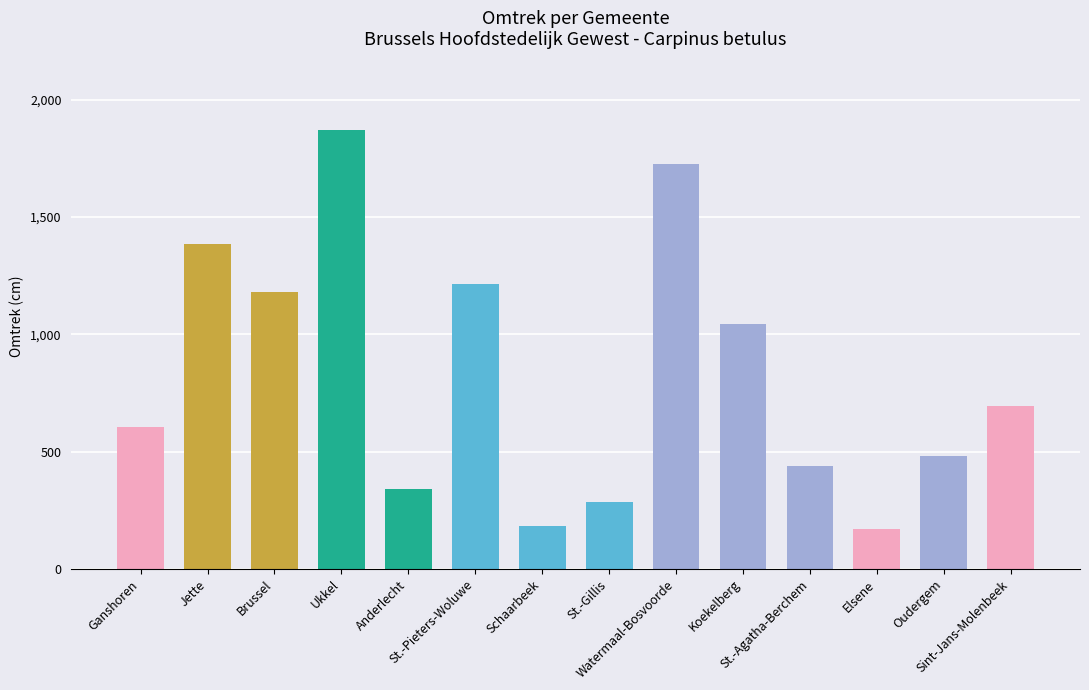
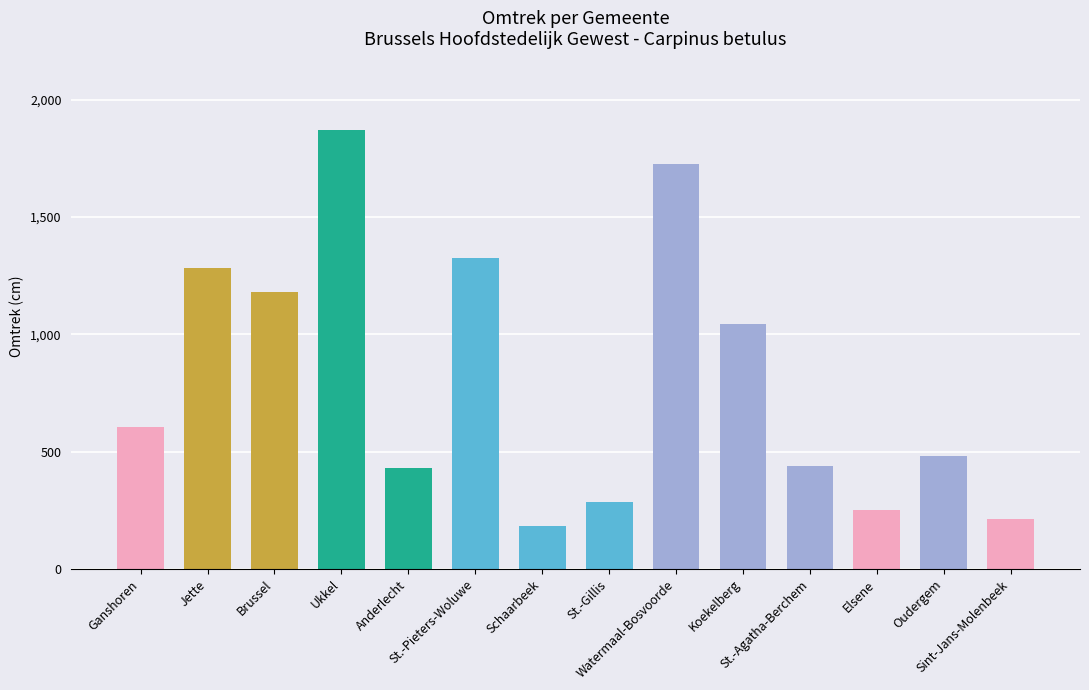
Jette: 1,380 -> 1,280
Anderlecht: 340 -> 430
St.-Pieters-Woluwe: 1,220 -> 1,320
Elsene: 170 -> 250
Sint-Jans-Molenbeek: 700 -> 210
